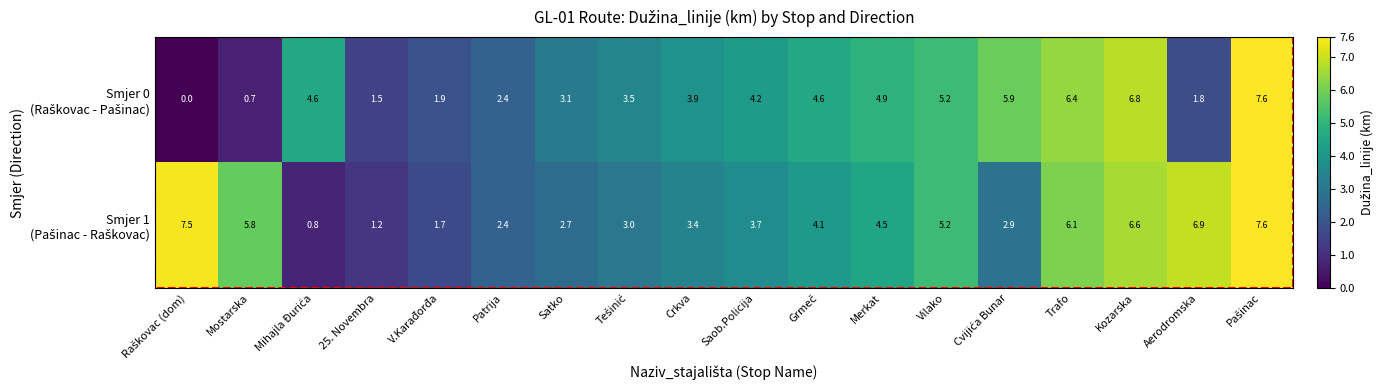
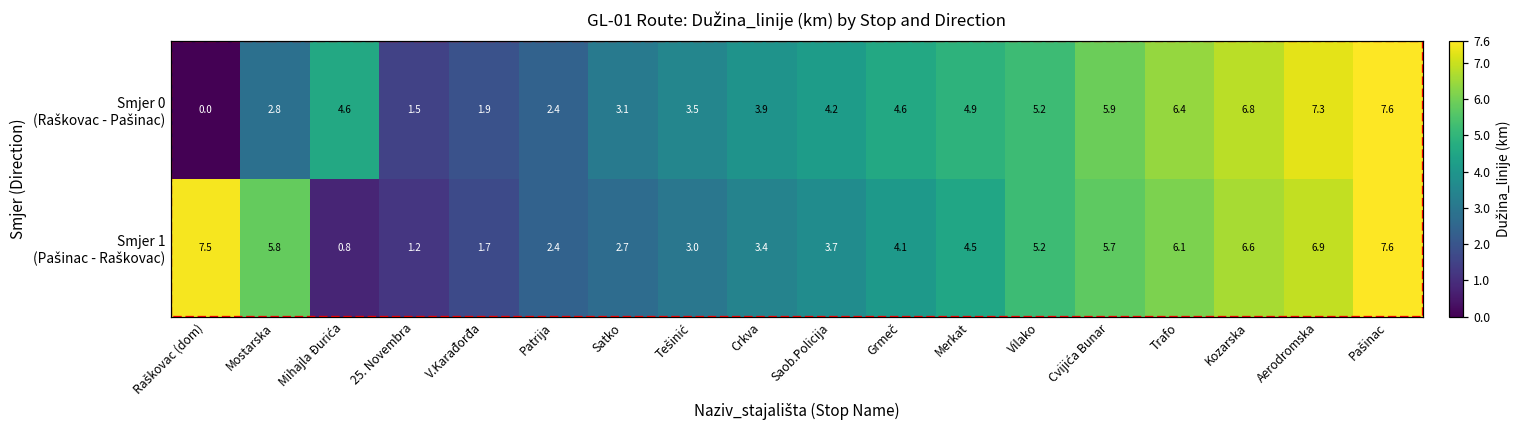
Smjer 0 (Raškovac - Pašinac), Mostarska: 0.7 -> 2.8
Smjer 0 (Raškovac - Pašinac), Aerodromska: 1.8 -> 7.3
Smjer 1 (Pašinac - Raškovac), Cvijića Bunar: 2.9 -> 5.7
